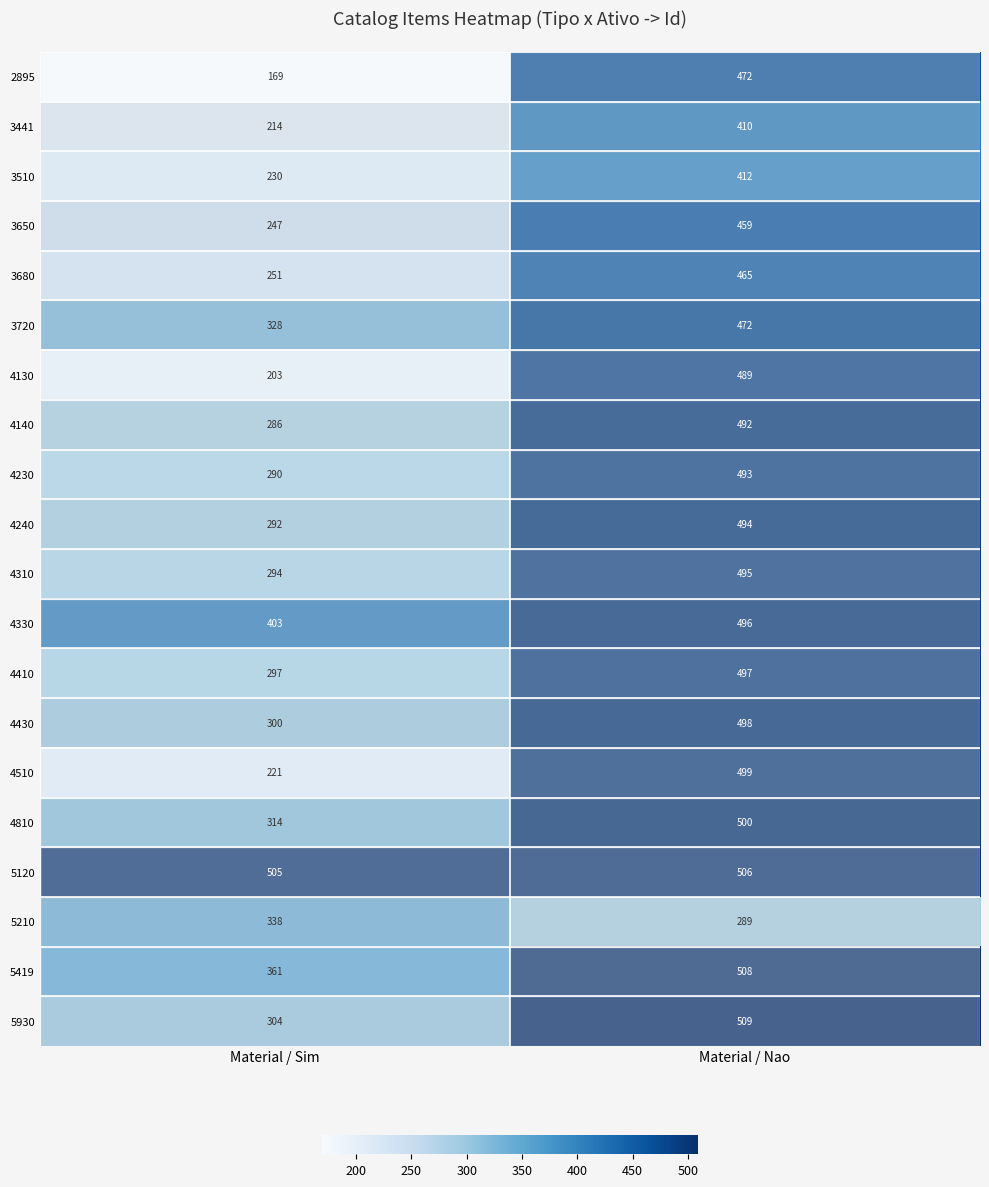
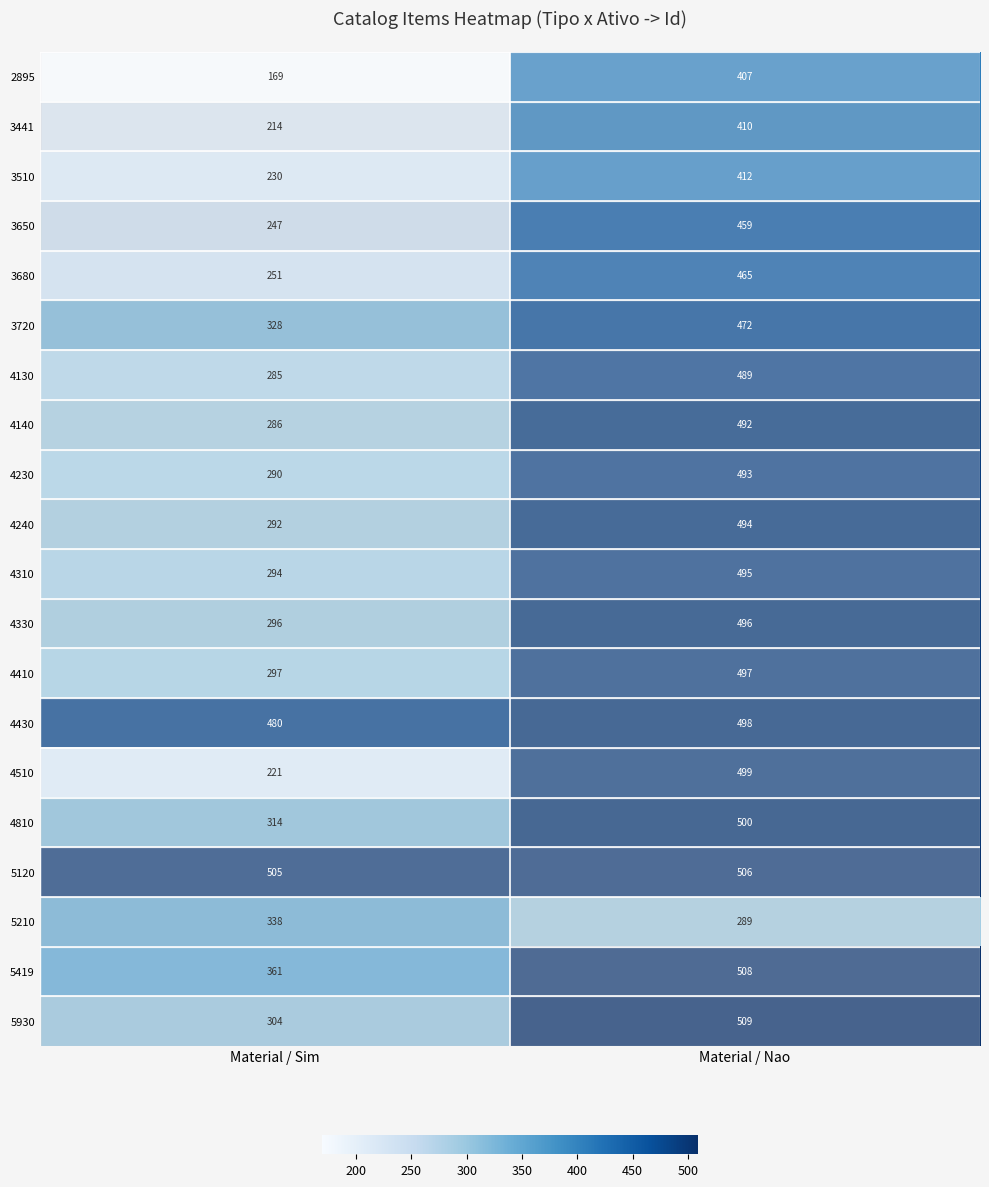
2895, Material / Nao: 472 -> 407
4130, Material / Sim: 203 -> 285
4330, Material / Sim: 403 -> 296
4430, Material / Sim: 300 -> 480
